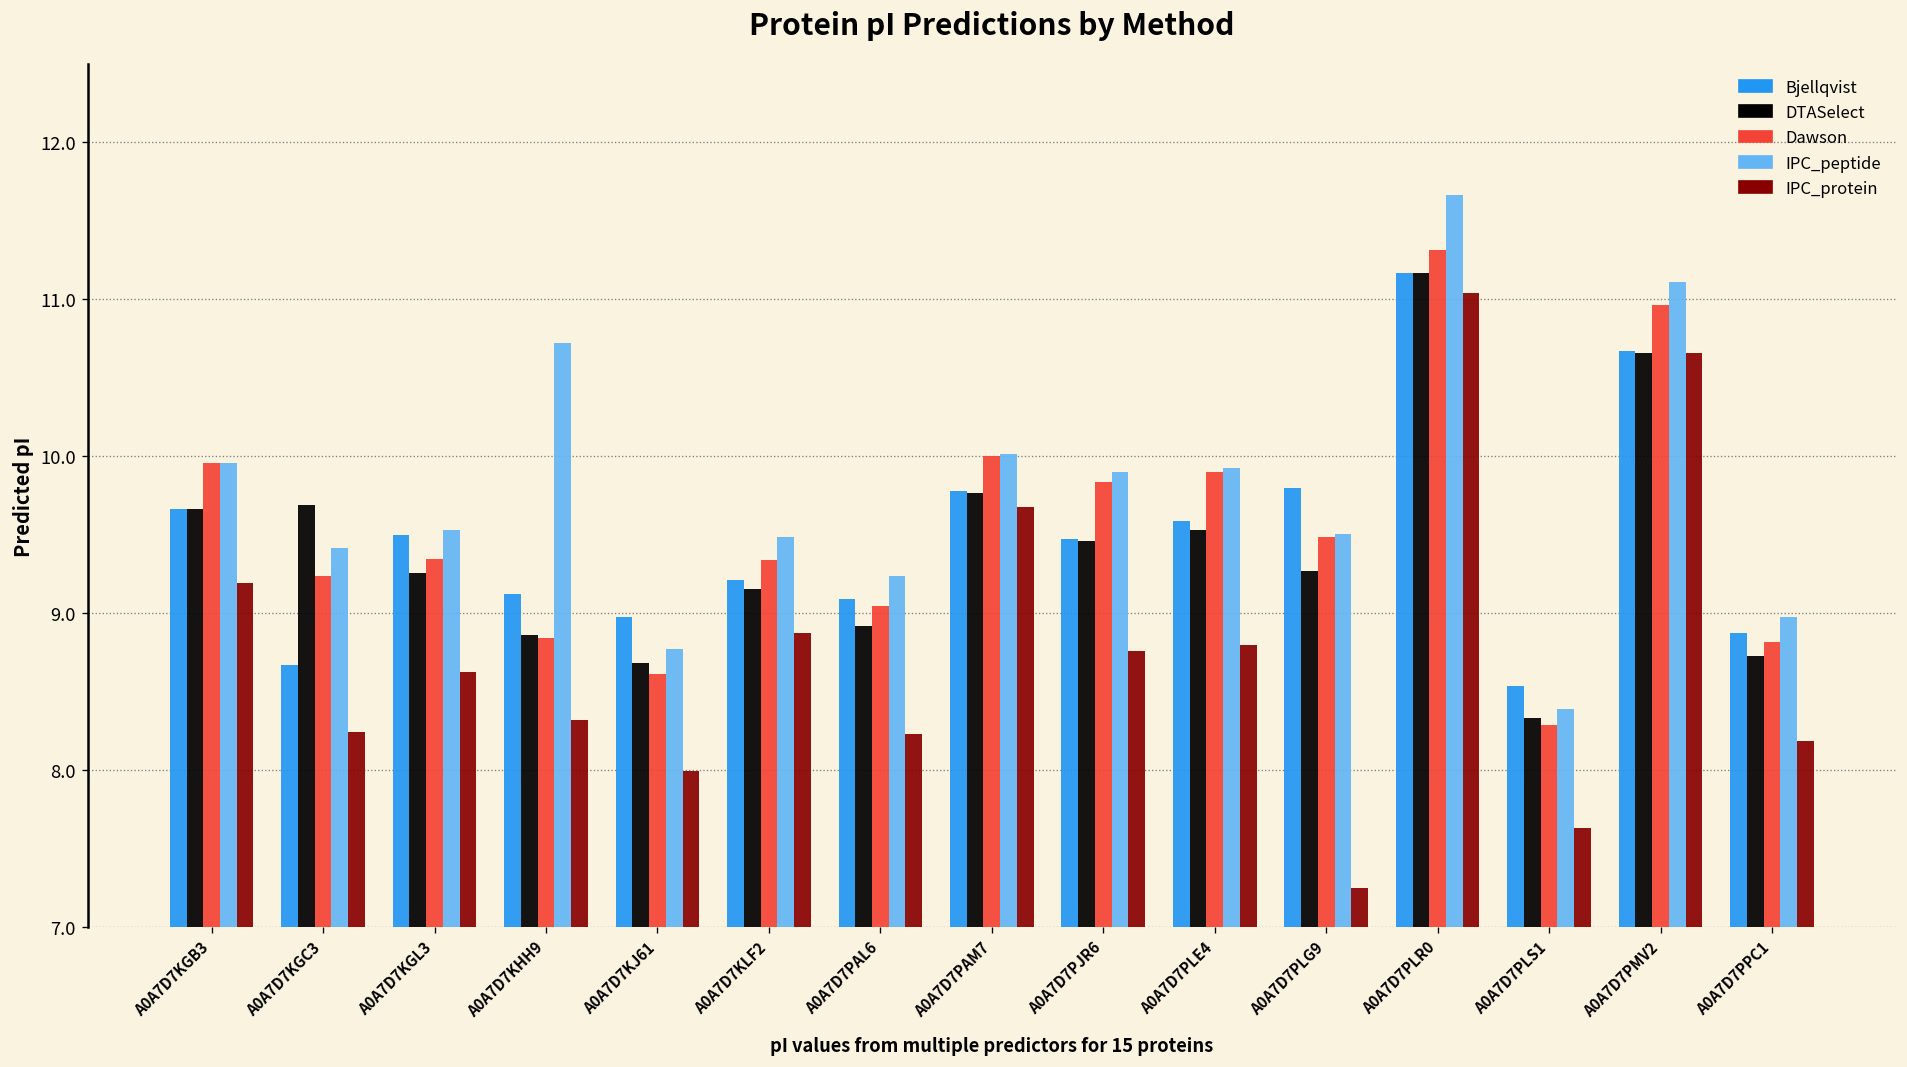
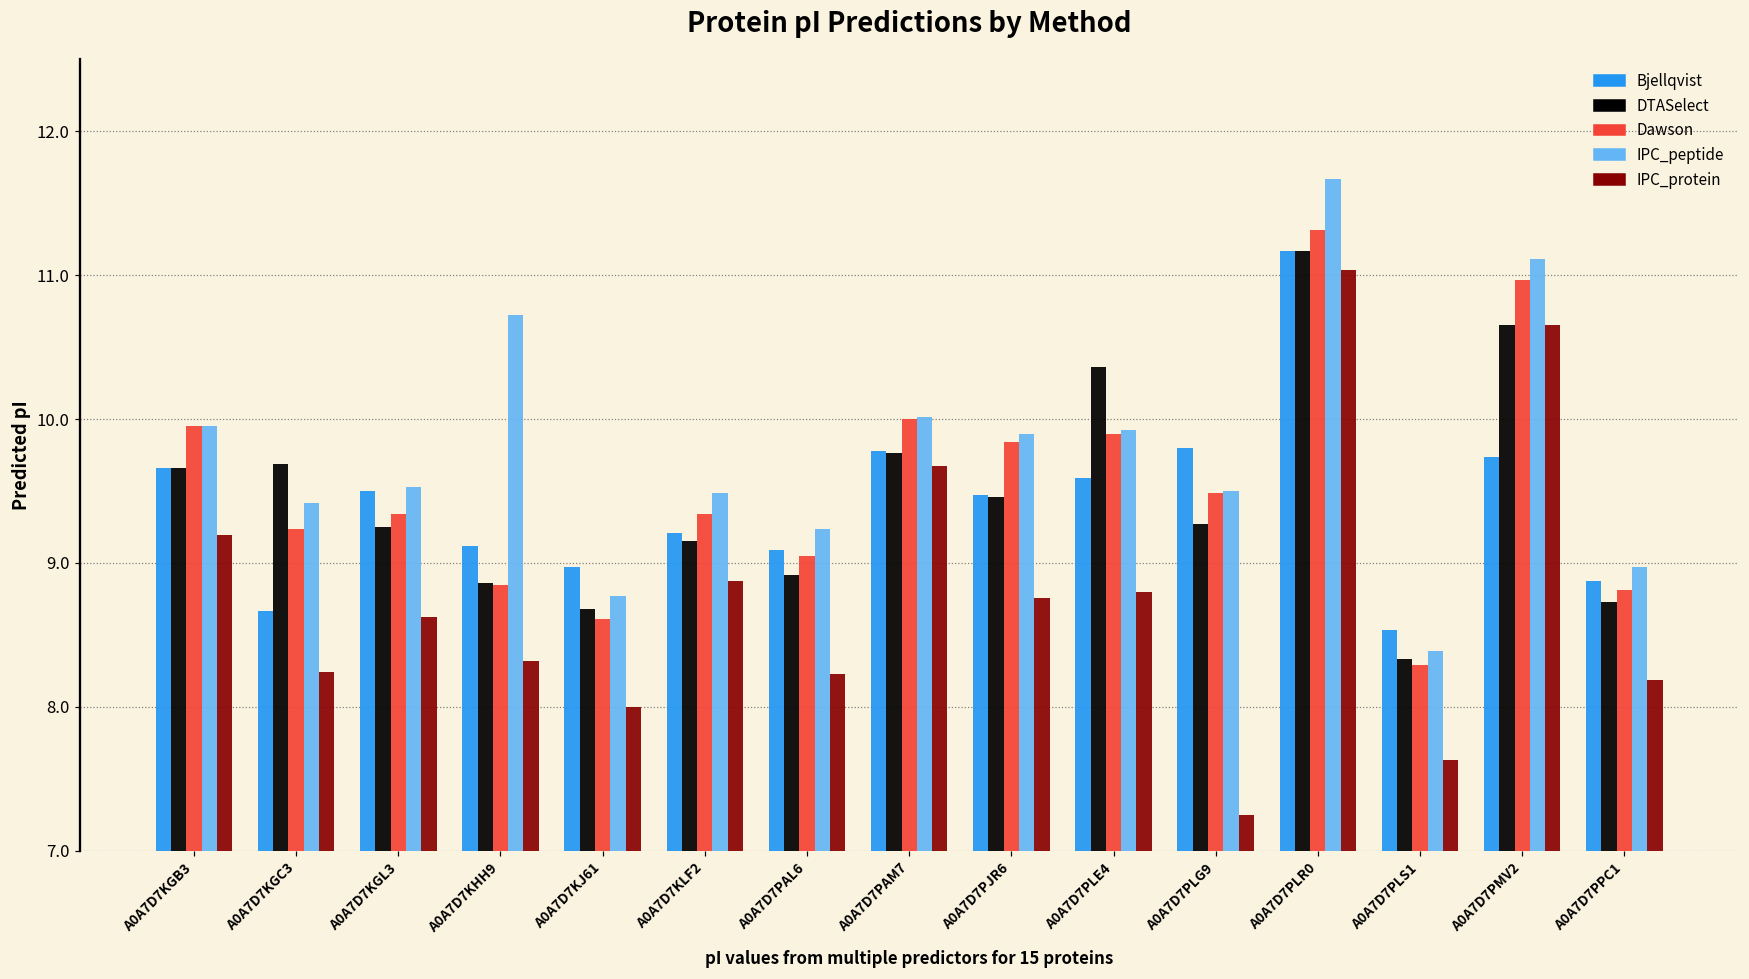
DTASelect, A0A7D7PLE4: 9.53 -> 10.36
Bjellqvist, A0A7D7PMV2: 10.67 -> 9.74
